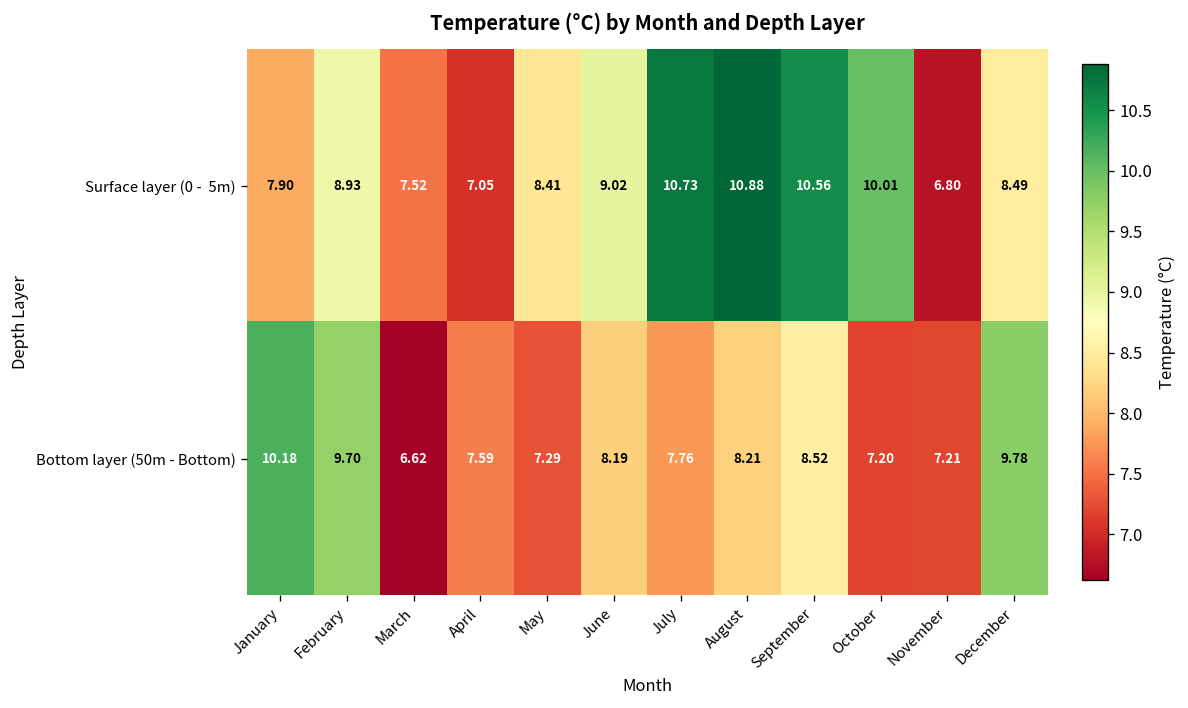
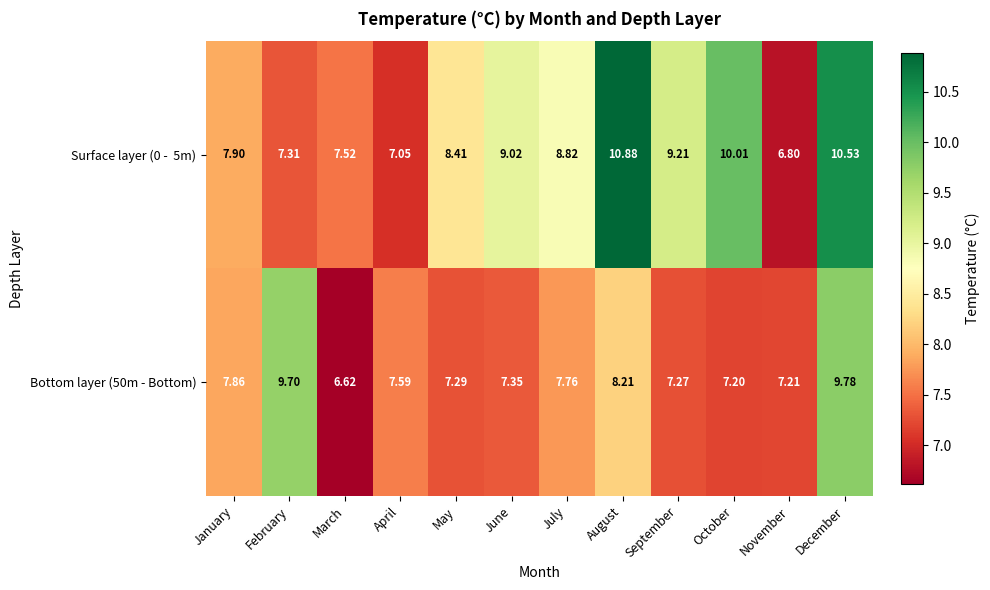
Surface layer (0 - 5m), February: 8.93 -> 7.31
Surface layer (0 - 5m), July: 10.73 -> 8.82
Surface layer (0 - 5m), September: 10.56 -> 9.21
Surface layer (0 - 5m), December: 8.49 -> 10.53
Bottom layer (50m - Bottom), January: 10.18 -> 7.86
Bottom layer (50m - Bottom), June: 8.19 -> 7.35
Bottom layer (50m - Bottom), September: 8.52 -> 7.27
